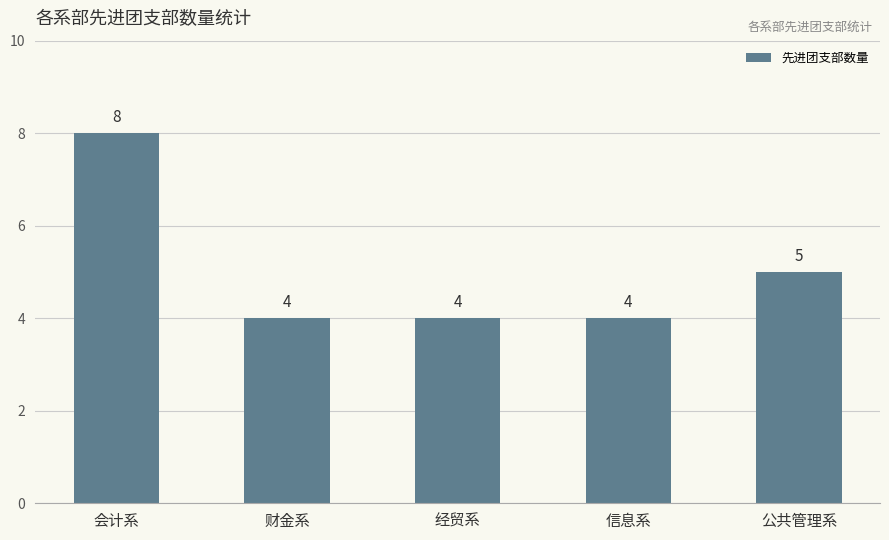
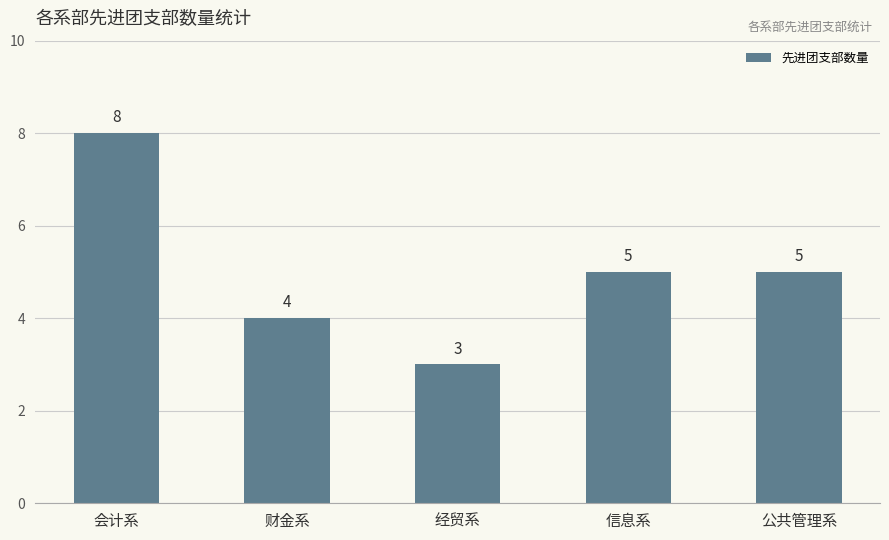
经贸系: 4 -> 3
信息系: 4 -> 5
